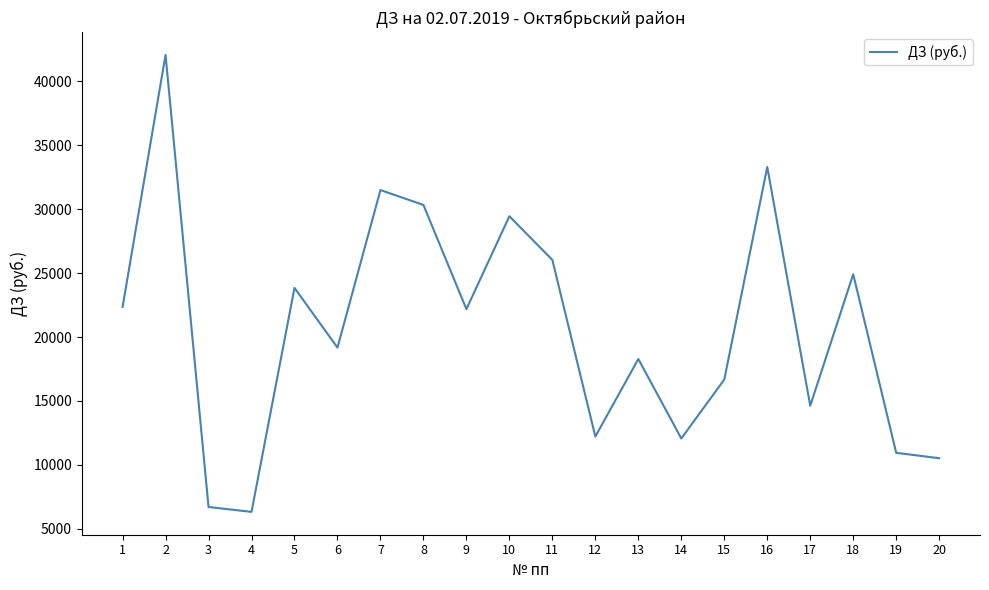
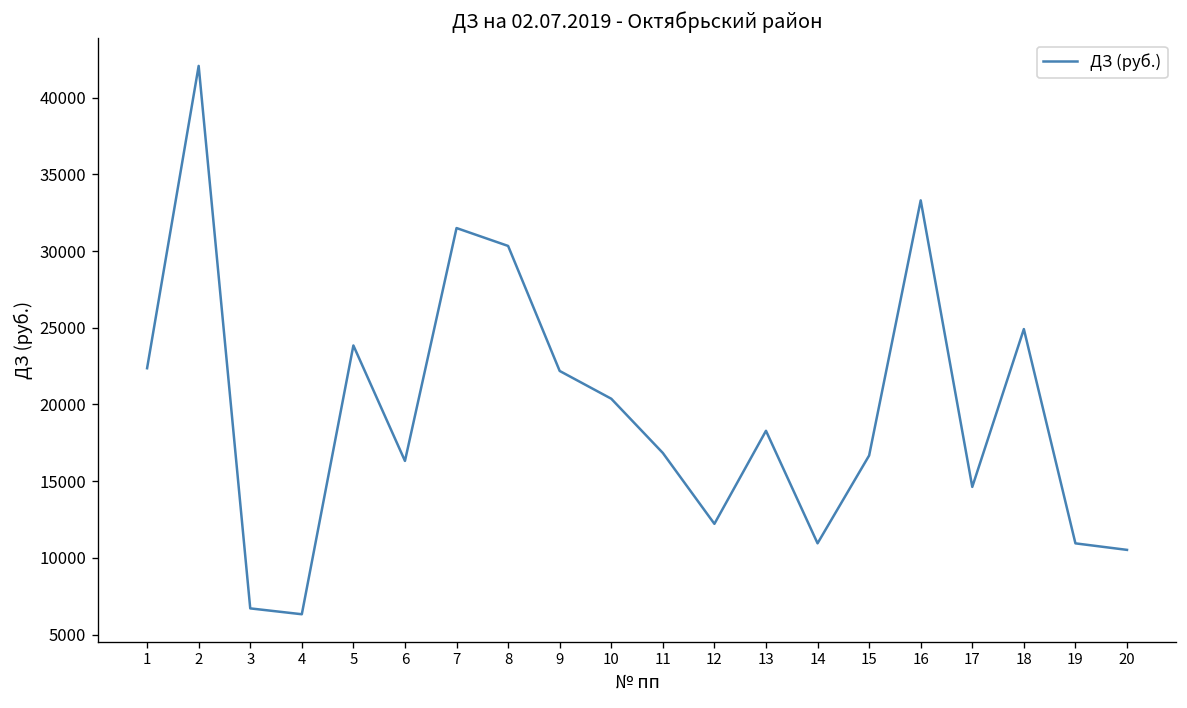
6: 19200 -> 16300
10: 29400 -> 20400
11: 26000 -> 16800
14: 12100 -> 10900
